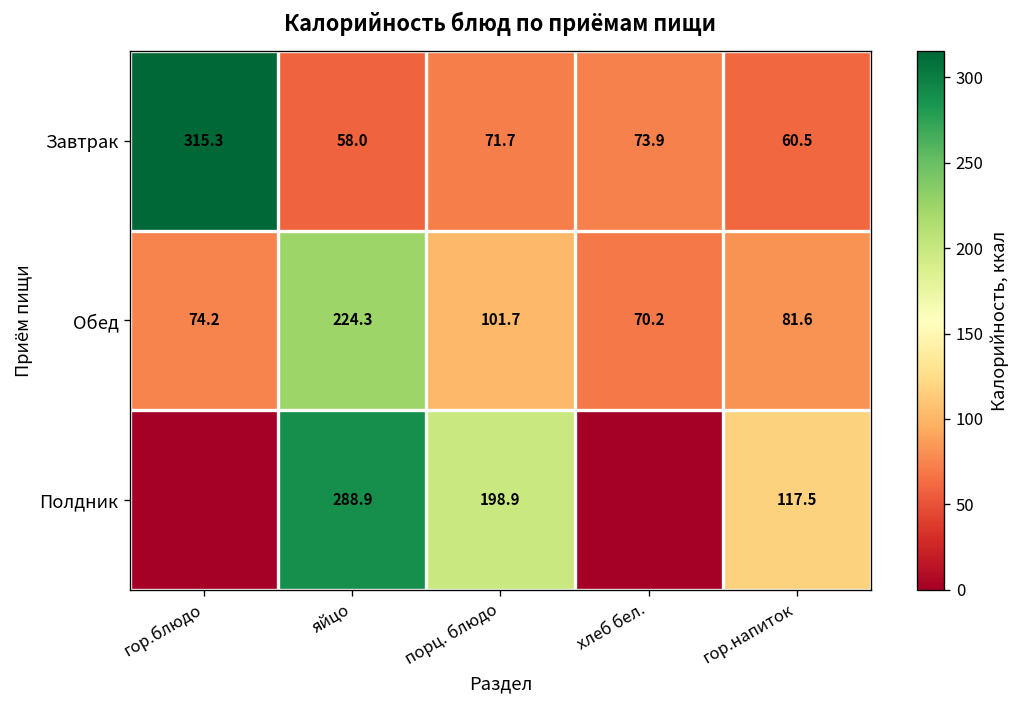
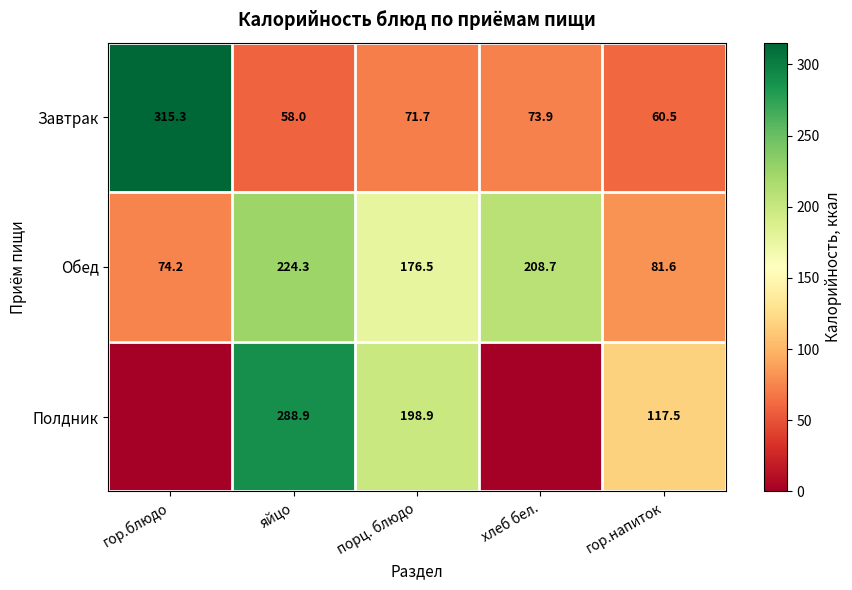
Обед, порц. блюдо: 101.7 -> 176.5
Обед, хлеб бел.: 70.2 -> 208.7
